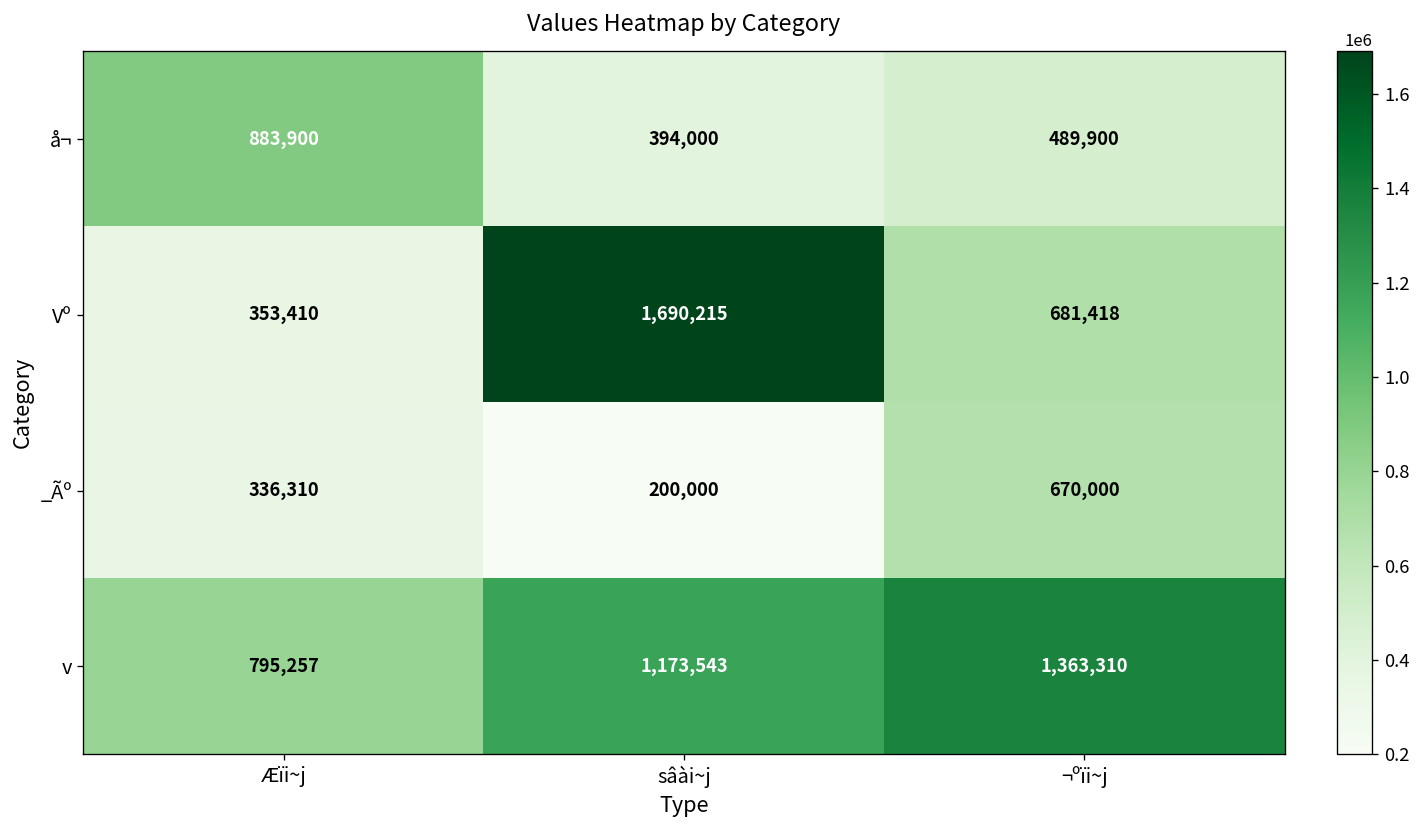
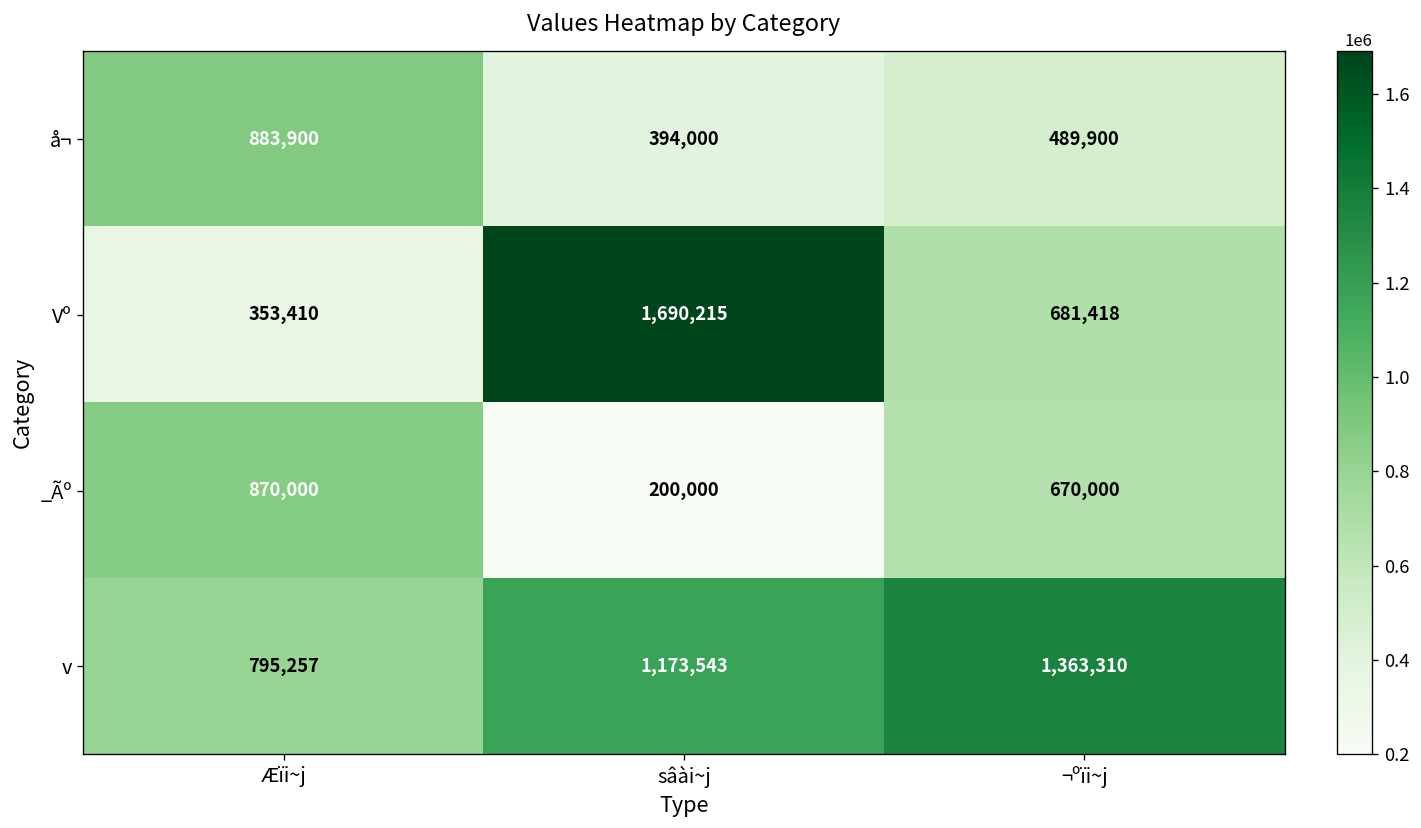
_Ãº, Æïi~j: 336,310 -> 870,000
